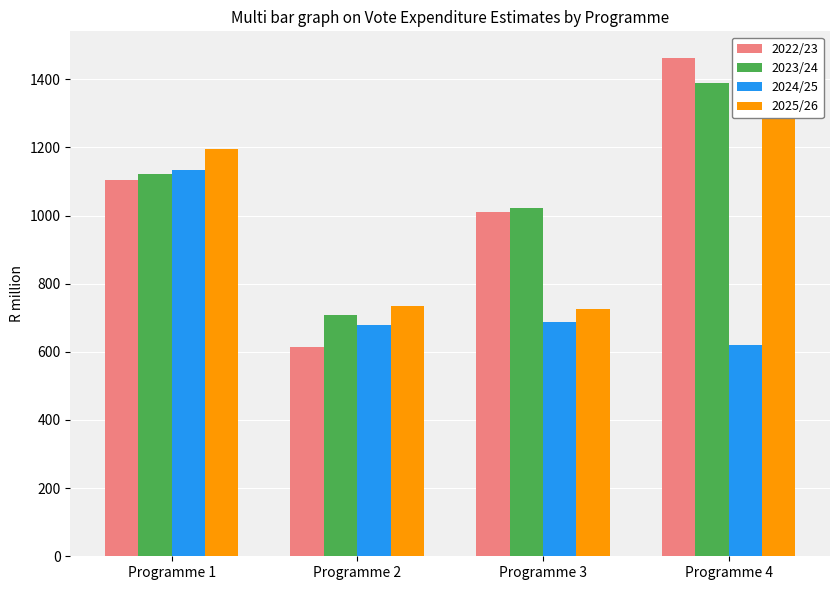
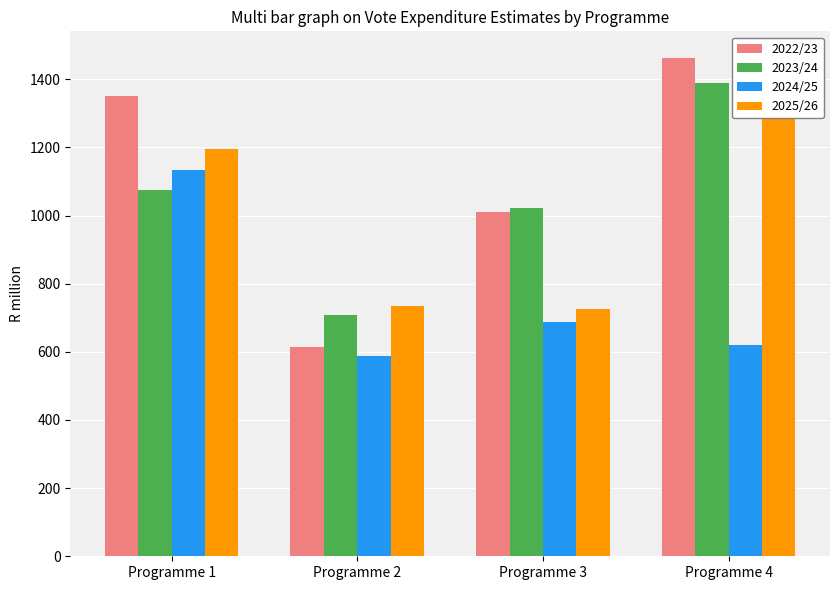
2022/23, Programme 1: 1100 -> 1350
2023/24, Programme 1: 1120 -> 1080
2024/25, Programme 2: 680 -> 590
